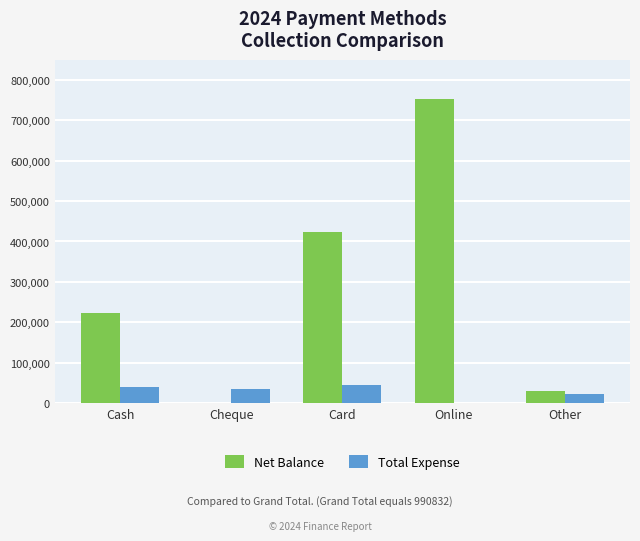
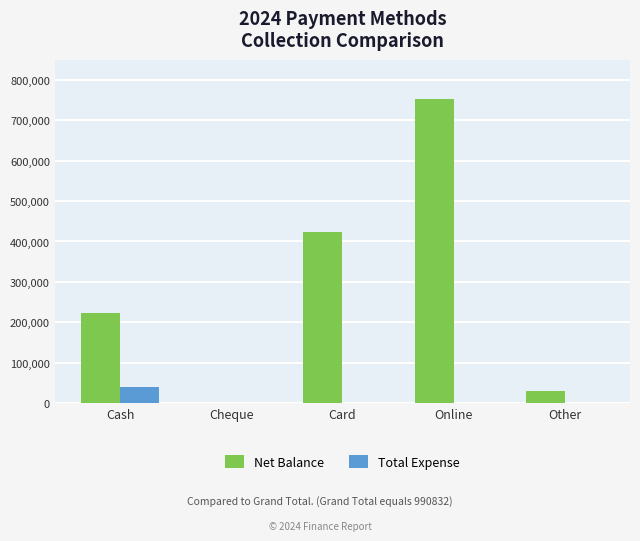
Total Expense, Cheque: 30,000 -> 0
Total Expense, Card: 40,000 -> 0
Total Expense, Other: 20,000 -> 0
